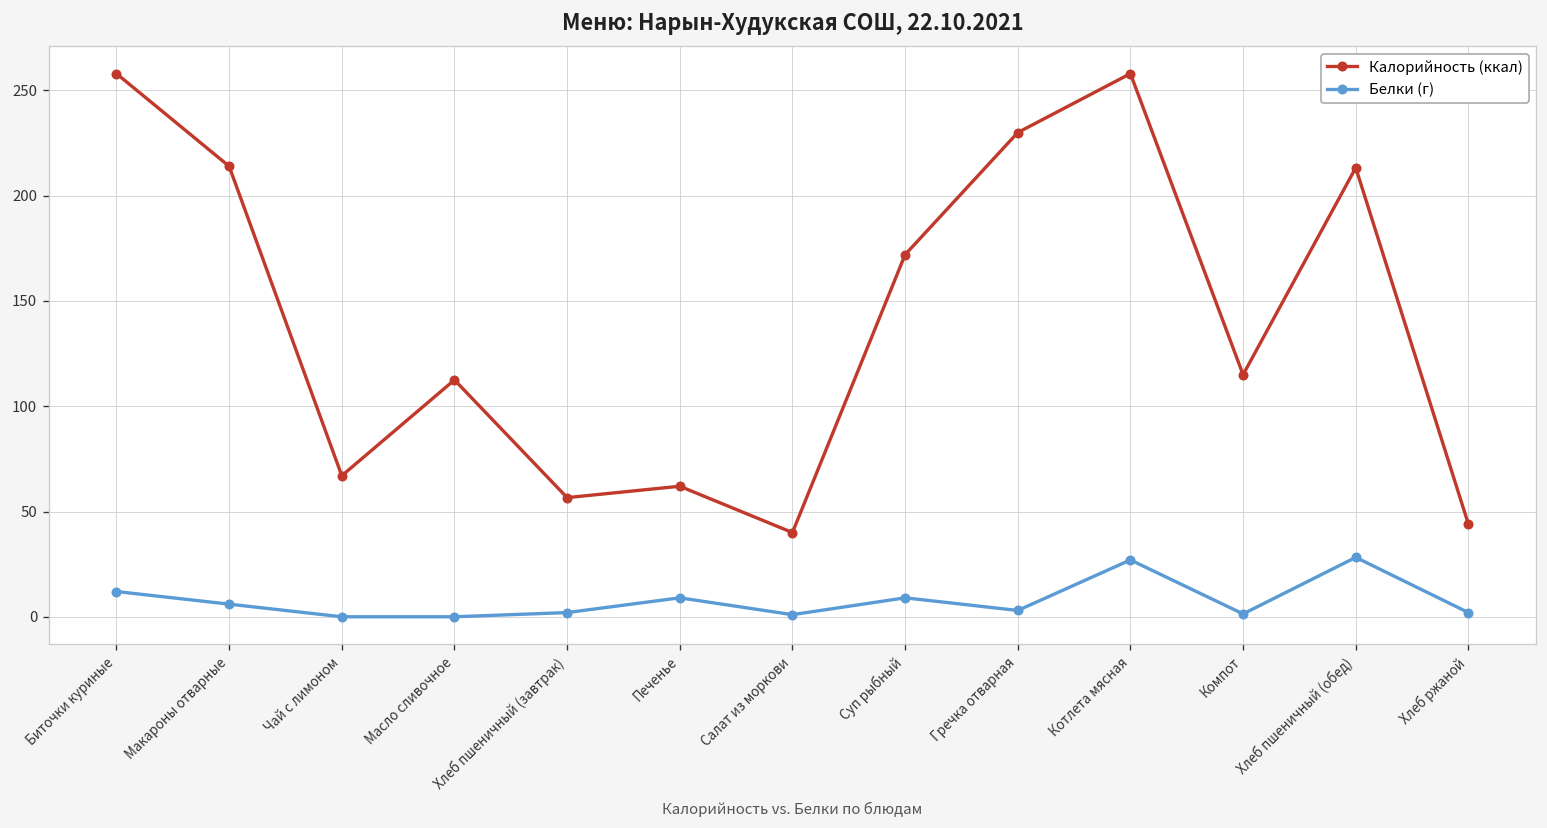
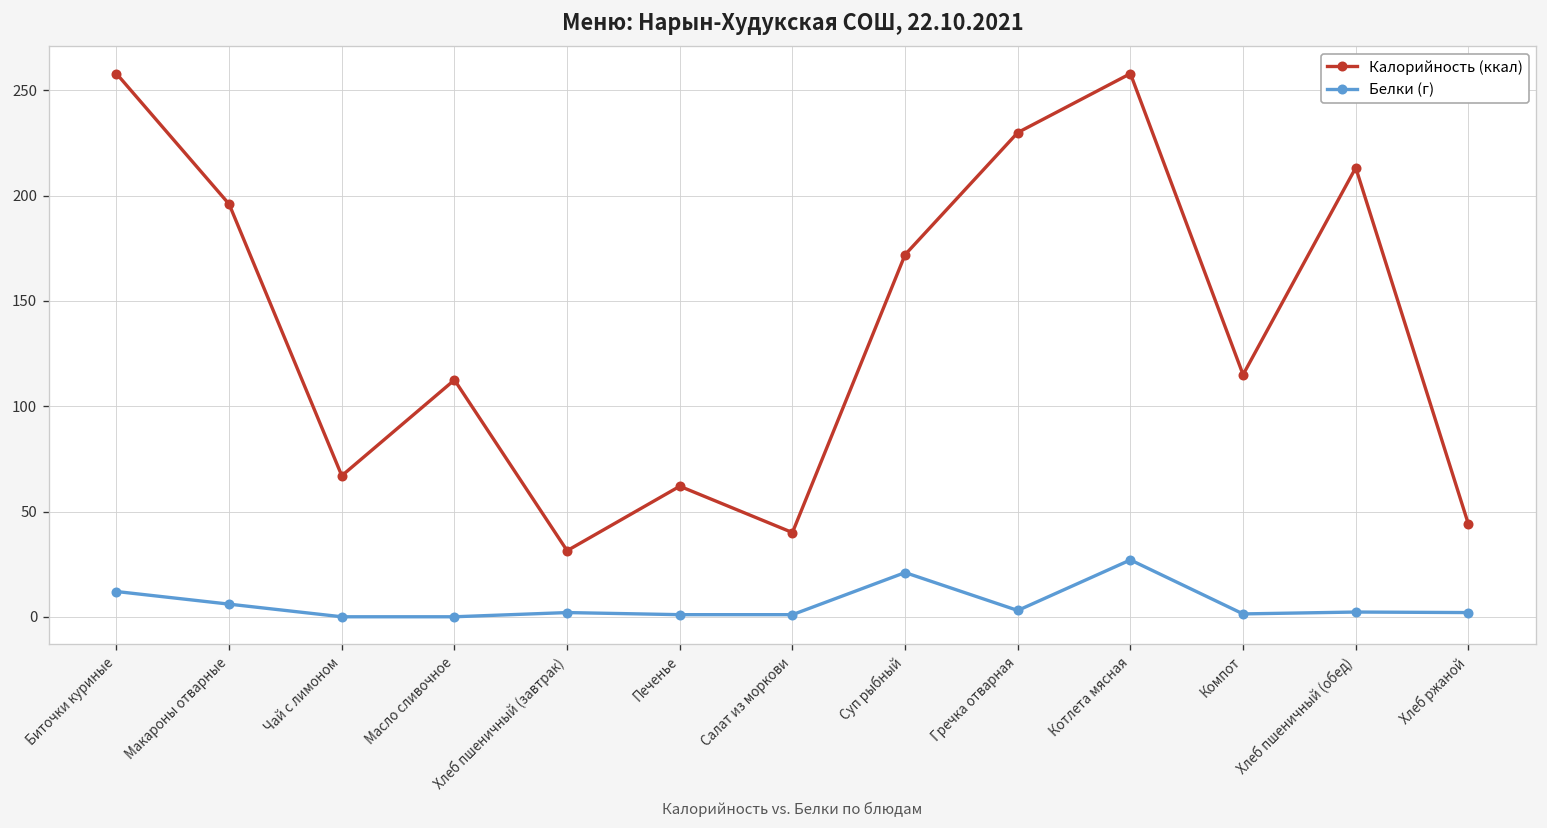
Калорийность (ккал), Макароны отварные: 214 -> 196
Калорийность (ккал), Хлеб пшеничный (завтрак): 57 -> 31
Белки (г), Печенье: 9 -> 1
Белки (г), Суп рыбный: 9 -> 21
Белки (г), Хлеб пшеничный (обед): 28 -> 2
